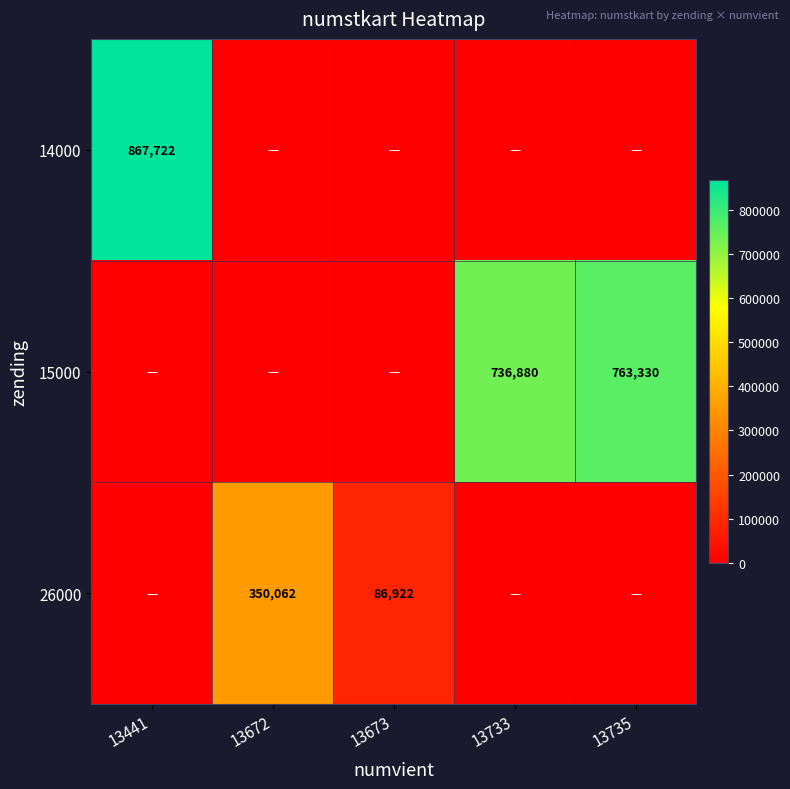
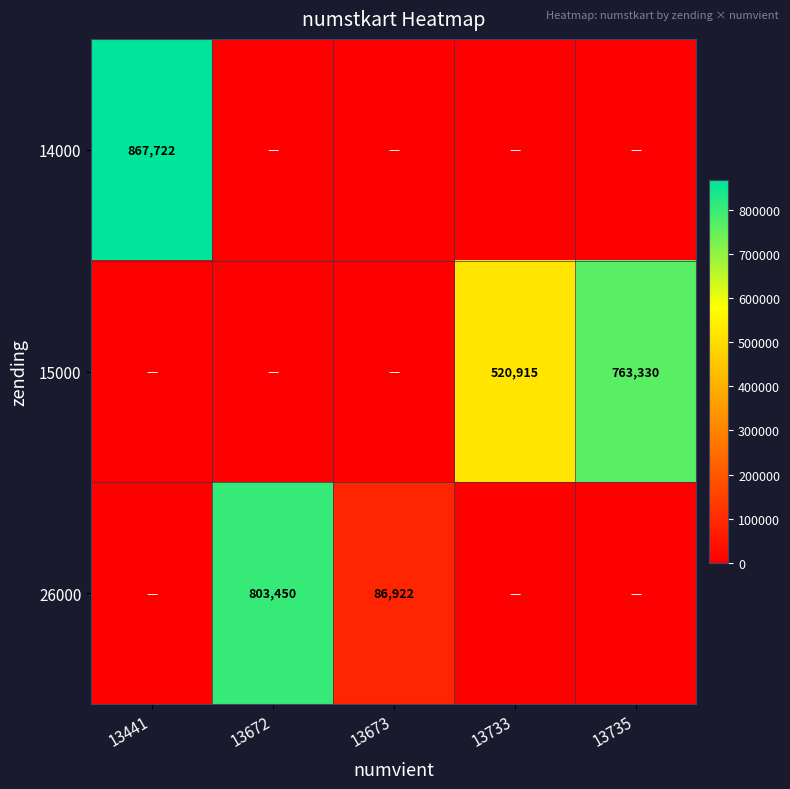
15000, 13733: 736,880 -> 520,915
26000, 13672: 350,062 -> 803,450
